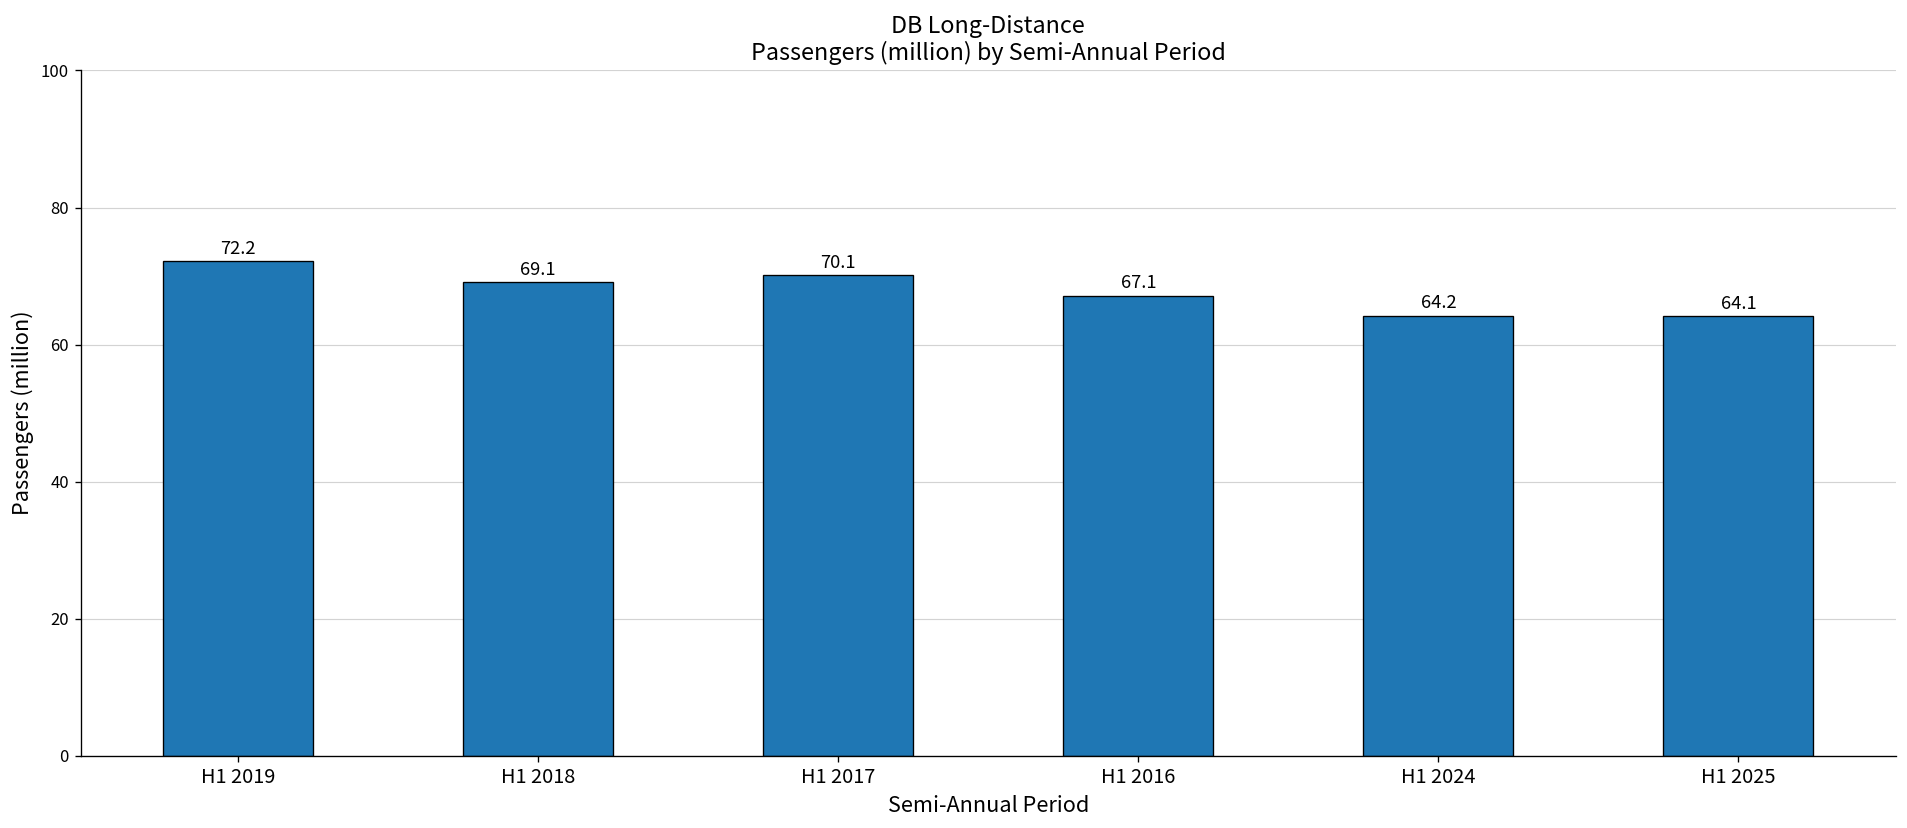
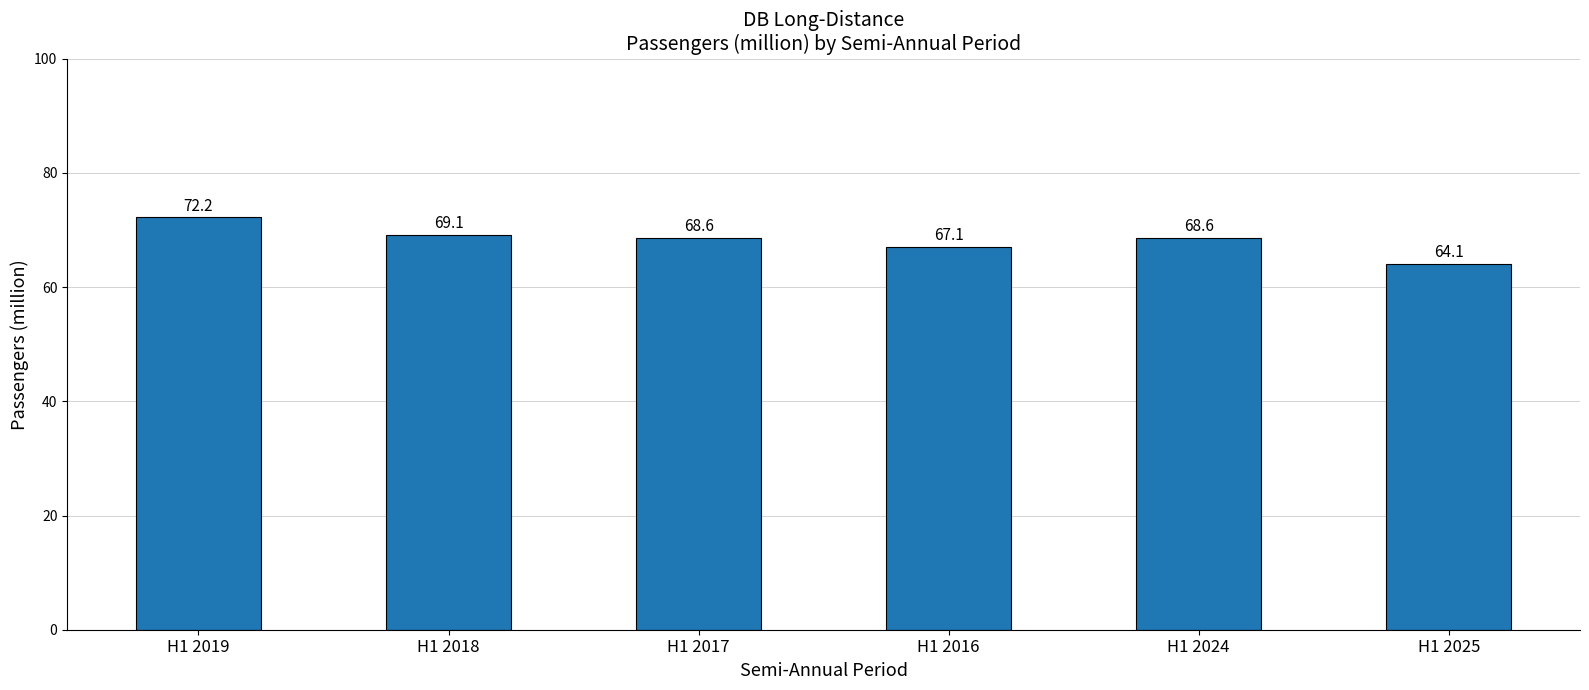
H1 2017: 70.1 -> 68.6
H1 2024: 64.2 -> 68.6
